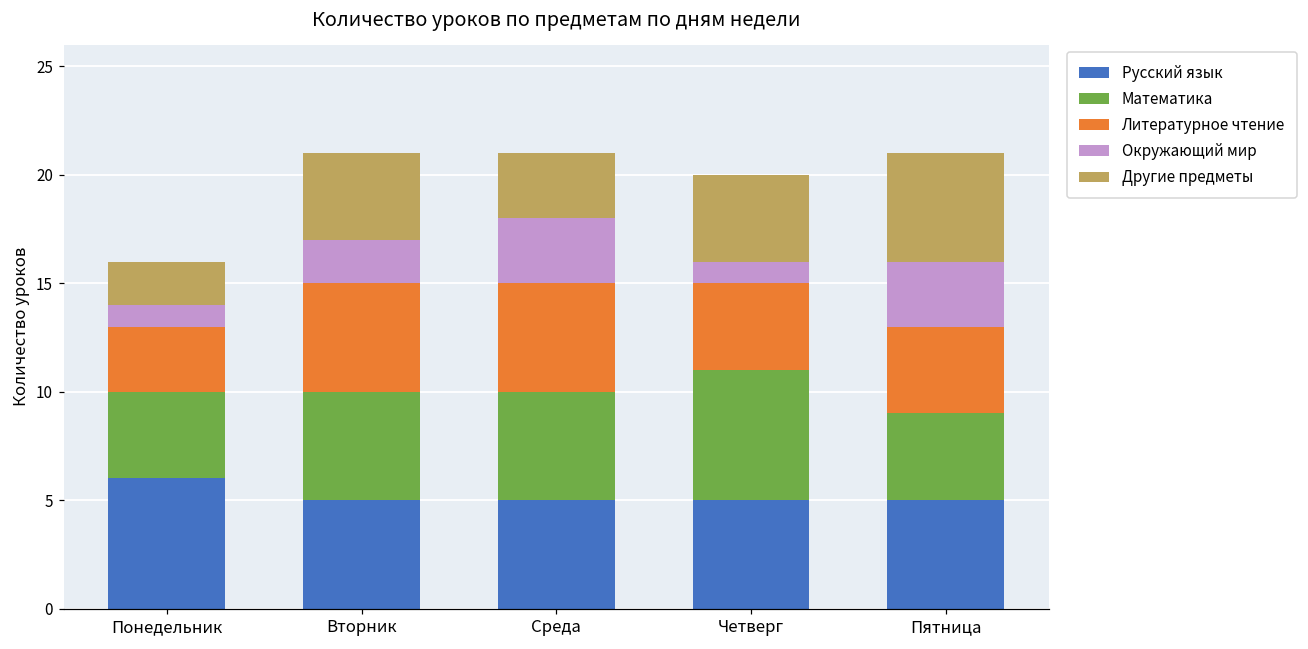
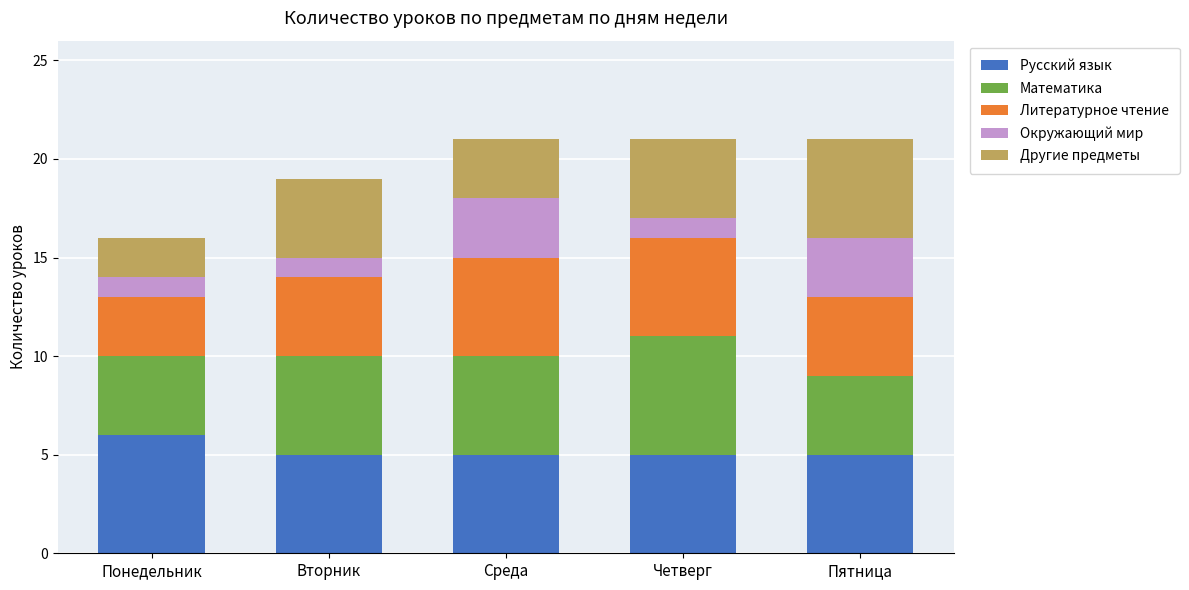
Литературное чтение, Вторник: 5 -> 4
Окружающий мир, Вторник: 2 -> 1
Литературное чтение, Четверг: 4 -> 5
